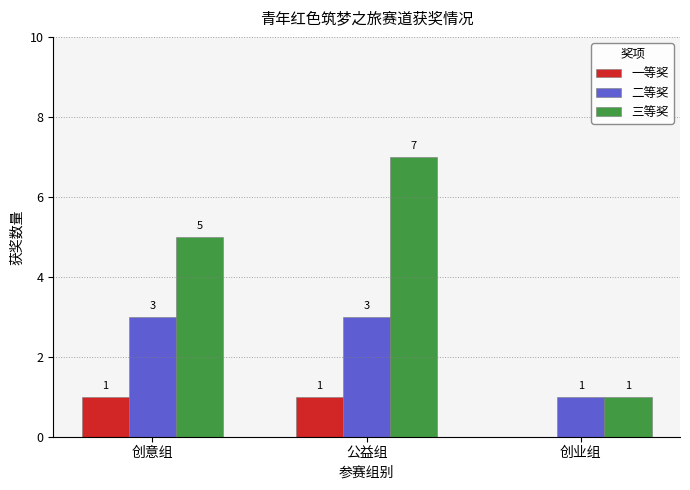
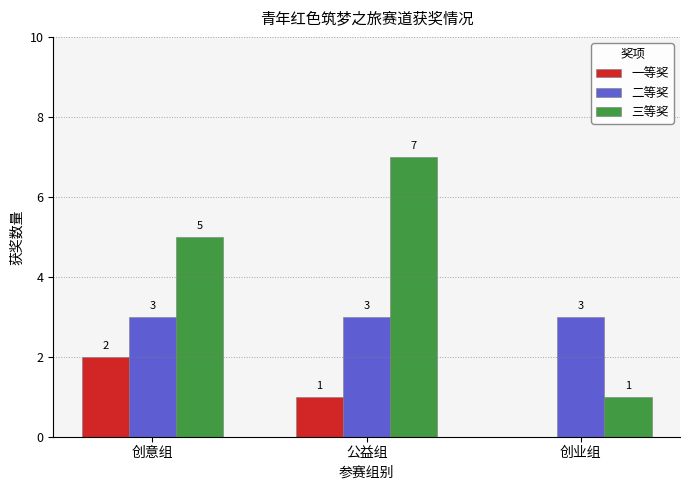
一等奖, 创意组: 1 -> 2
二等奖, 创业组: 1 -> 3
